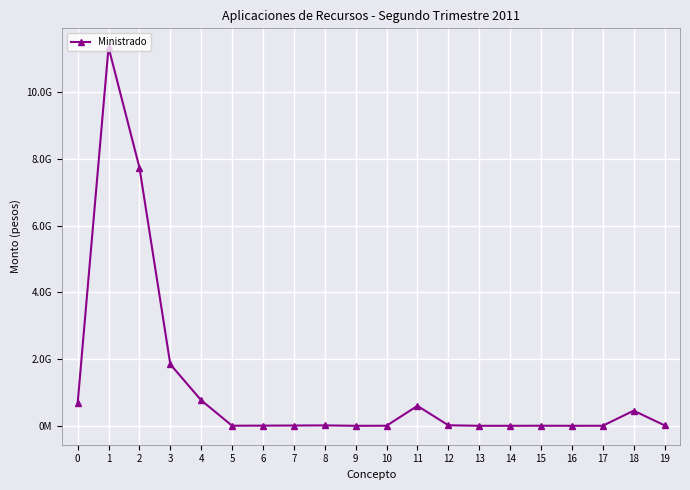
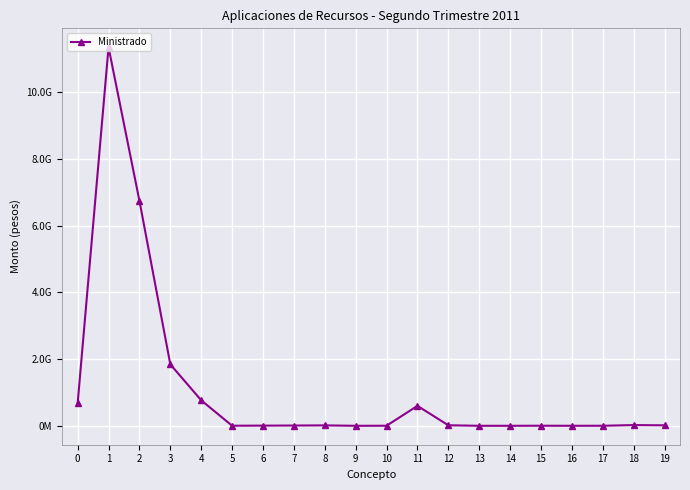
2: 7700000000 -> 6800000000
18: 500000000 -> 0
